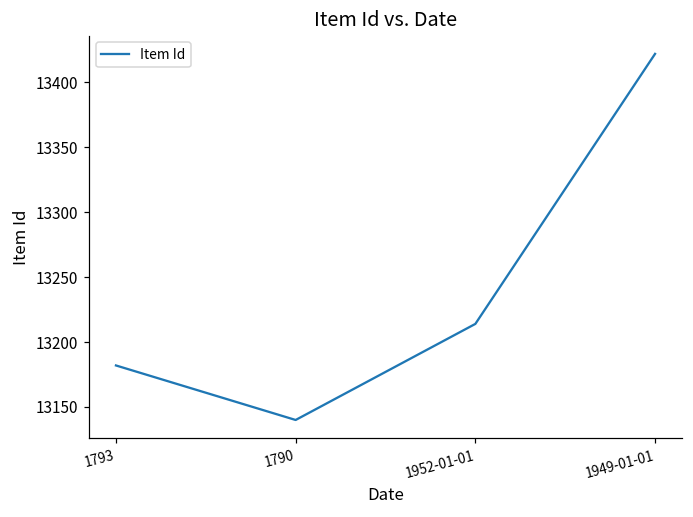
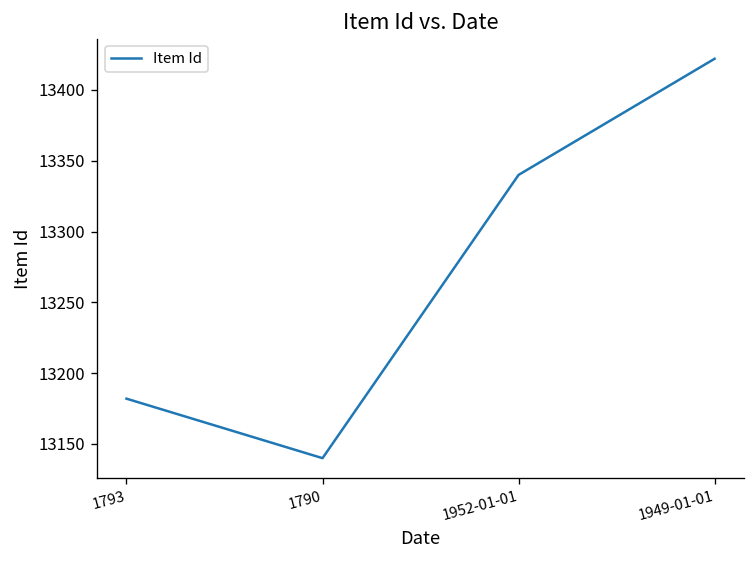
1952-01-01: 13214 -> 13340
